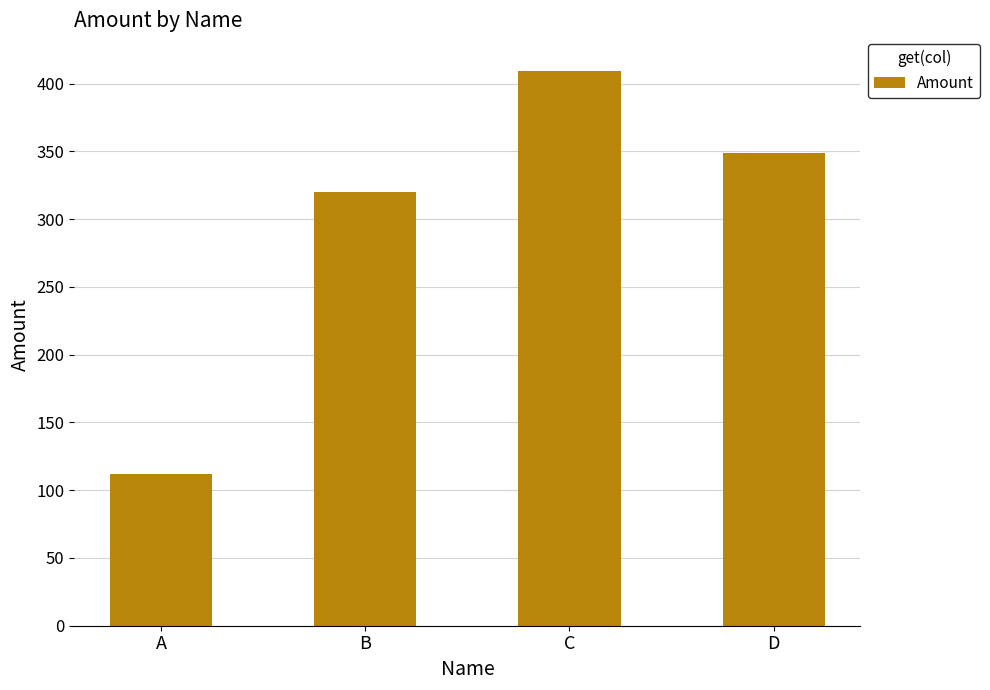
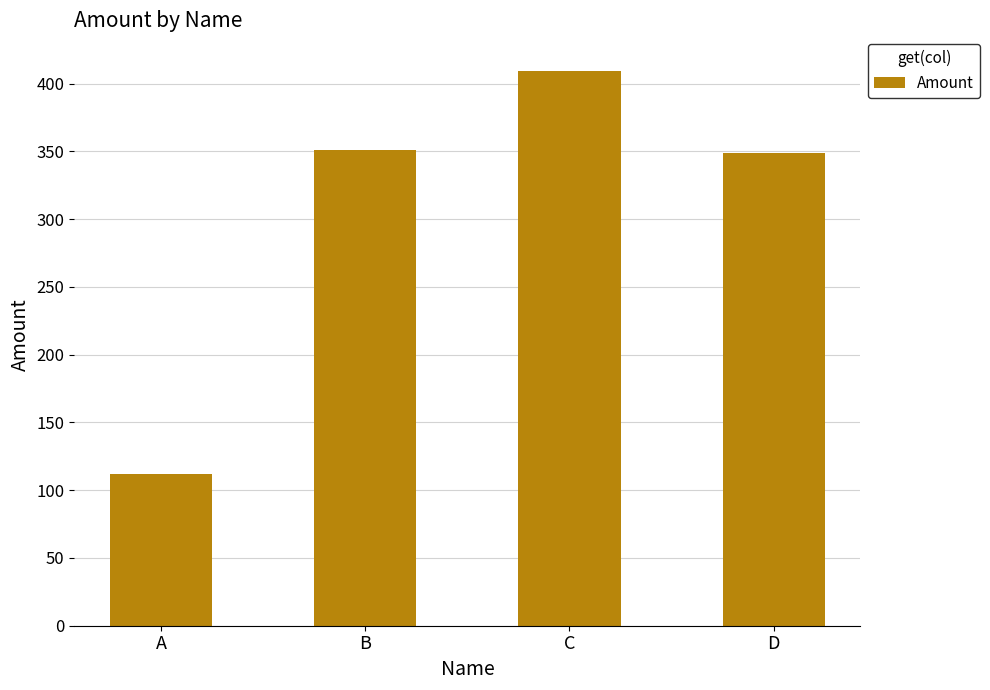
B: 320 -> 351
